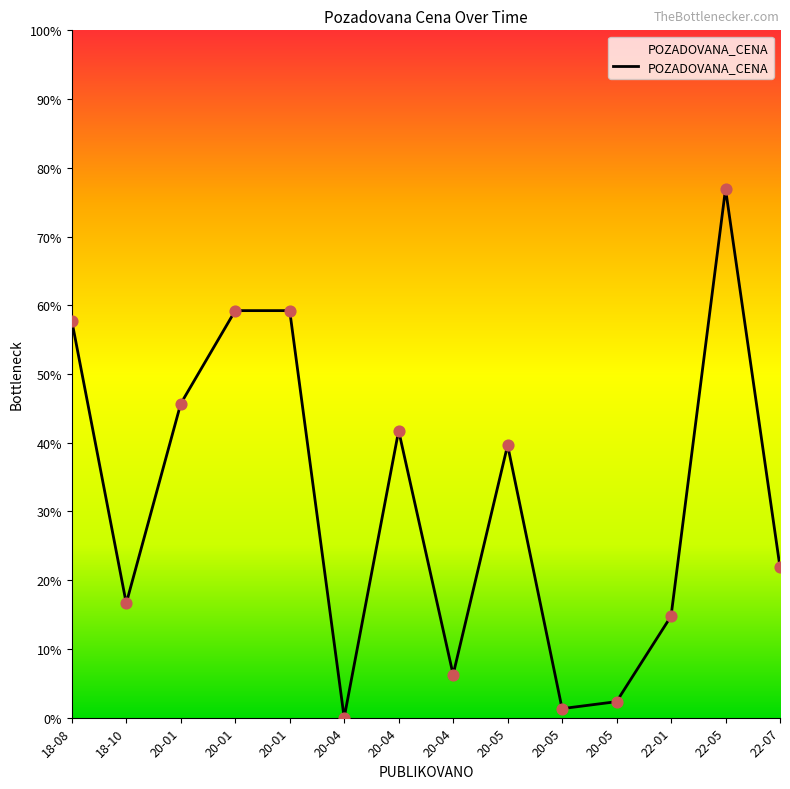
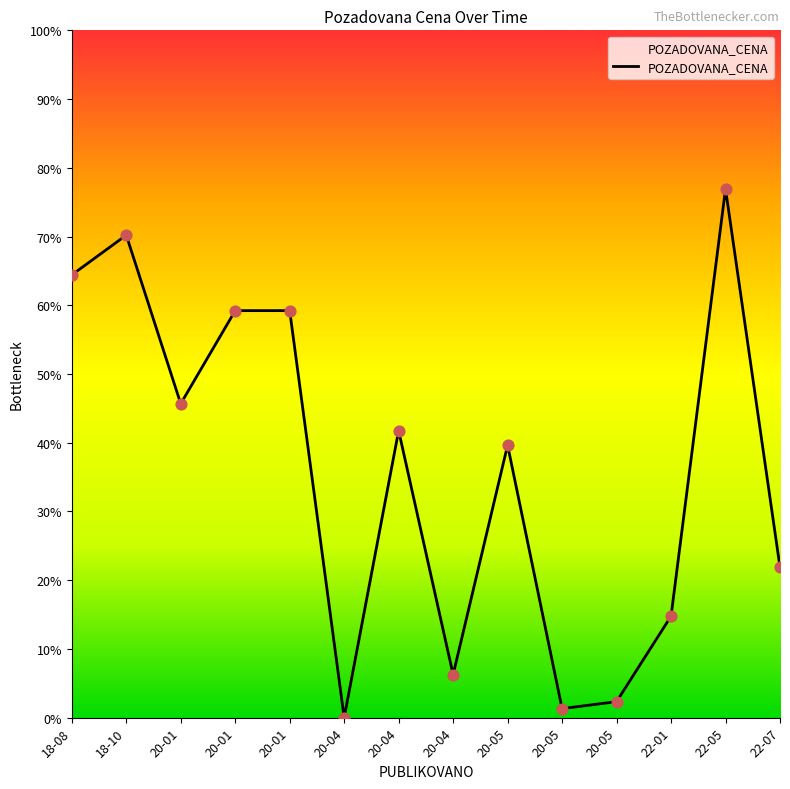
18-08: 58% -> 64%
18-10: 17% -> 70%
